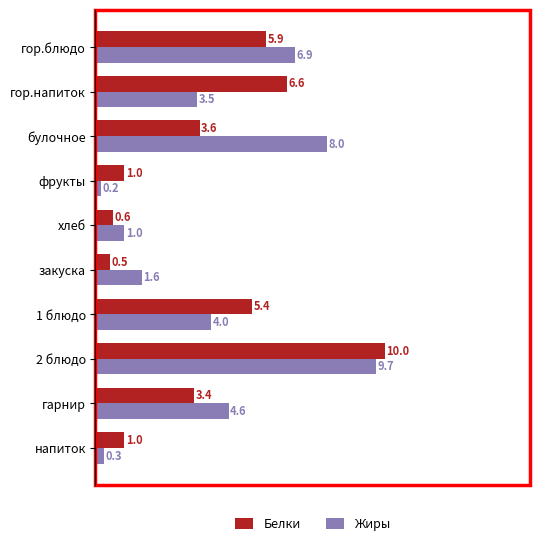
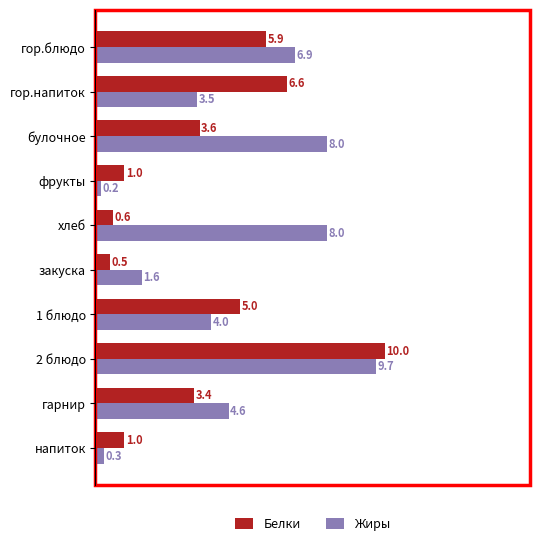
Жиры, хлеб: 1.0 -> 8.0
Белки, 1 блюдо: 5.4 -> 5.0
